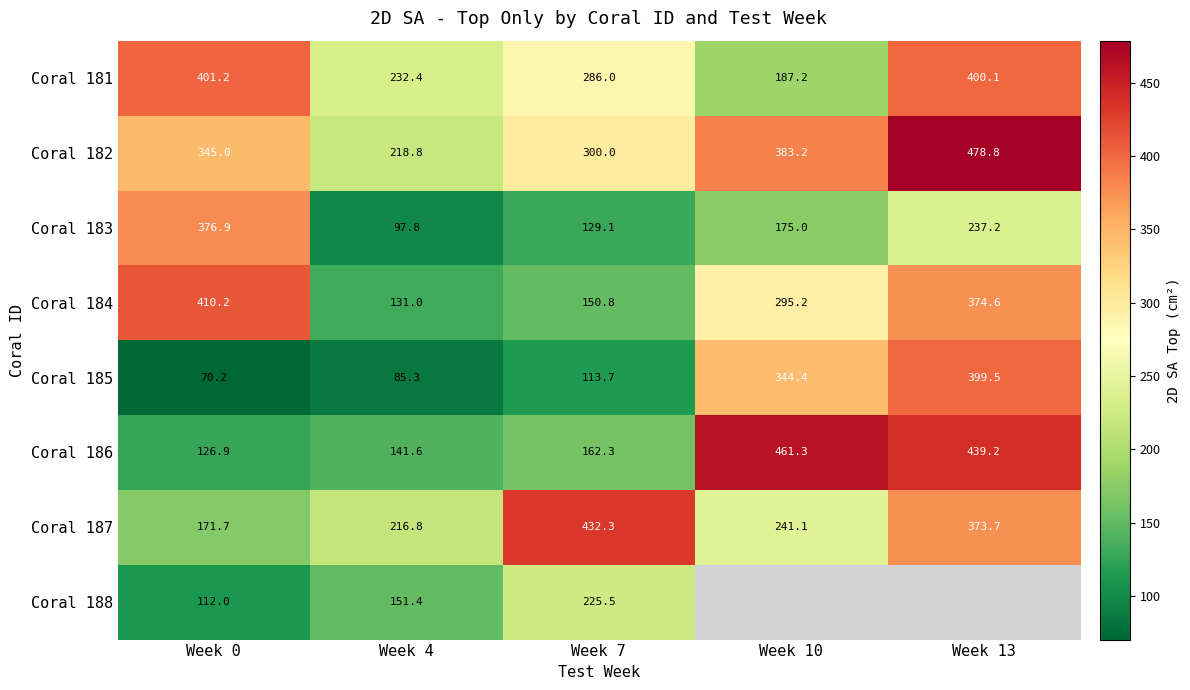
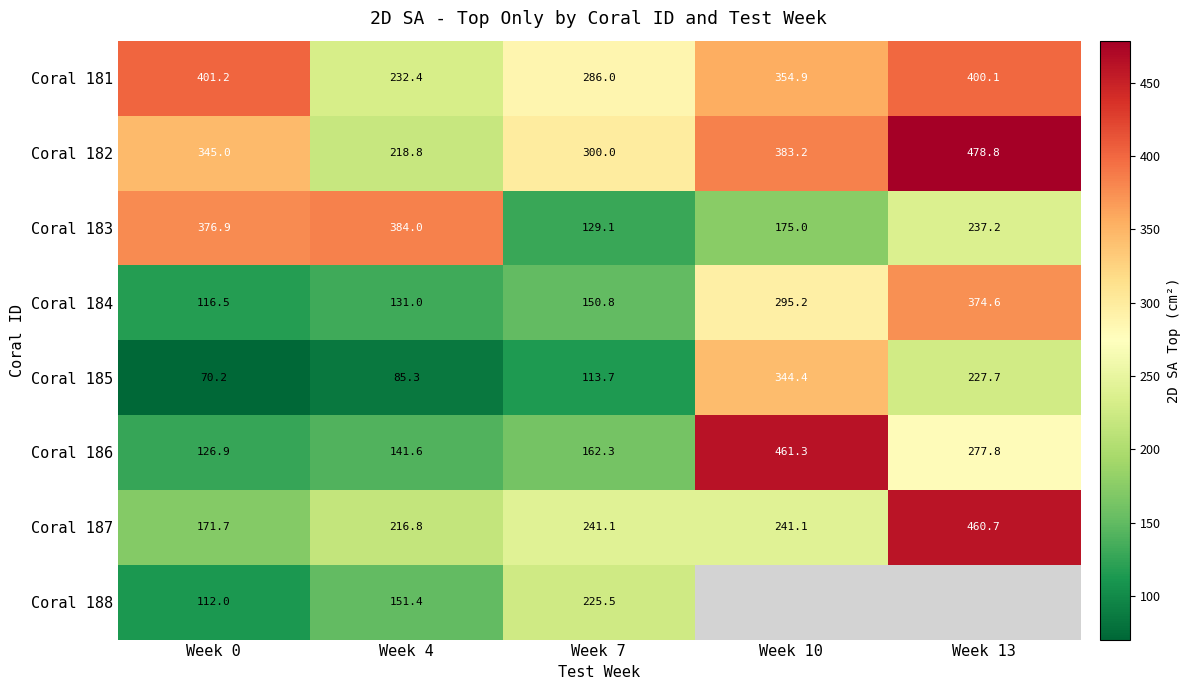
Coral 181, Week 10: 187.2 -> 354.9
Coral 183, Week 4: 97.8 -> 384.0
Coral 184, Week 0: 410.2 -> 116.5
Coral 185, Week 13: 399.5 -> 227.7
Coral 186, Week 13: 439.2 -> 277.8
Coral 187, Week 7: 432.3 -> 241.1
Coral 187, Week 13: 373.7 -> 460.7
